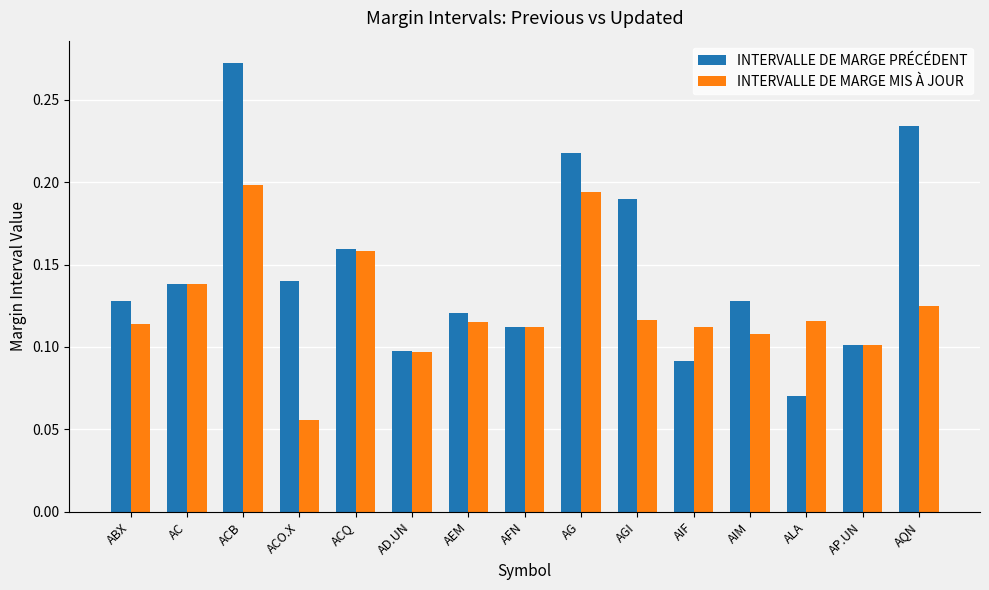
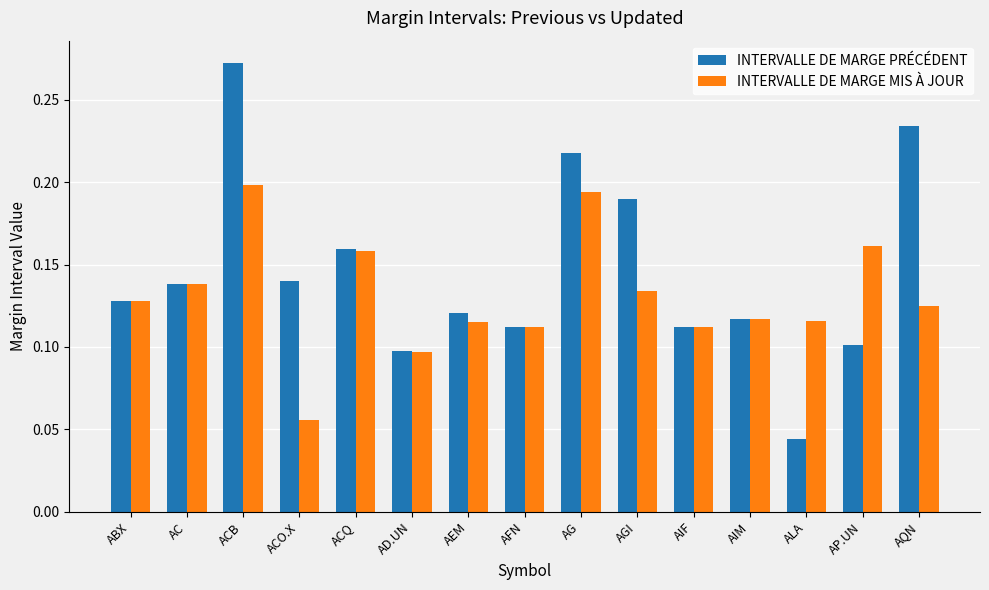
INTERVALLE DE MARGE MIS À JOUR, ABX: 0.114 -> 0.128
INTERVALLE DE MARGE MIS À JOUR, AGI: 0.116 -> 0.134
INTERVALLE DE MARGE PRÉCÉDENT, AIF: 0.092 -> 0.112
INTERVALLE DE MARGE PRÉCÉDENT, AIM: 0.128 -> 0.117
INTERVALLE DE MARGE MIS À JOUR, AIM: 0.108 -> 0.117
INTERVALLE DE MARGE PRÉCÉDENT, ALA: 0.070 -> 0.044
INTERVALLE DE MARGE MIS À JOUR, AP.UN: 0.101 -> 0.161
